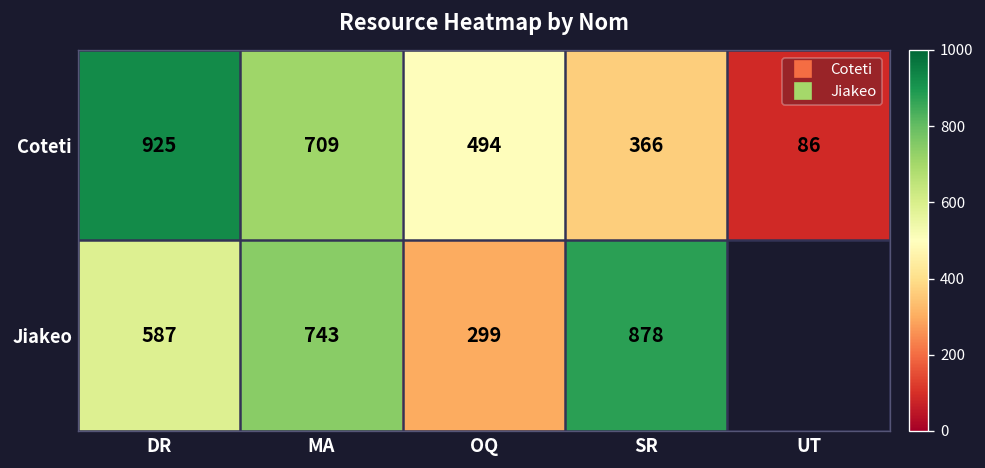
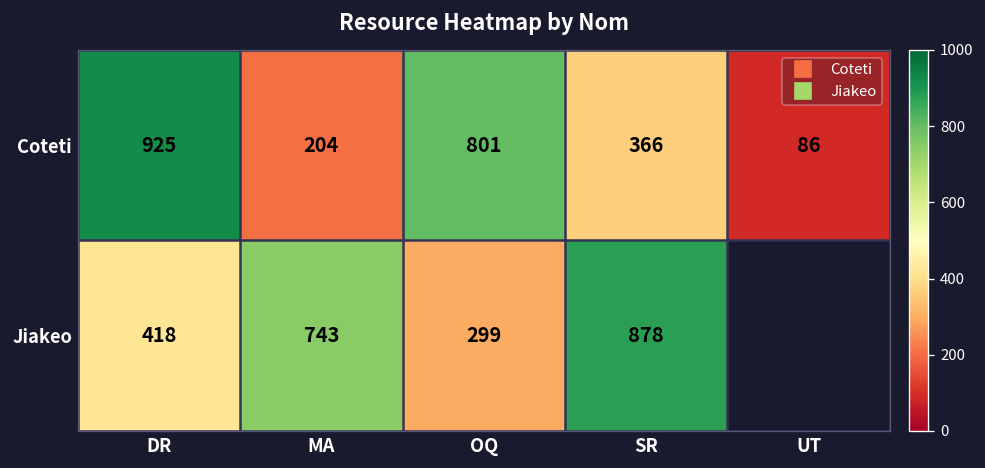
Coteti, MA: 709 -> 204
Coteti, OQ: 494 -> 801
Jiakeo, DR: 587 -> 418
